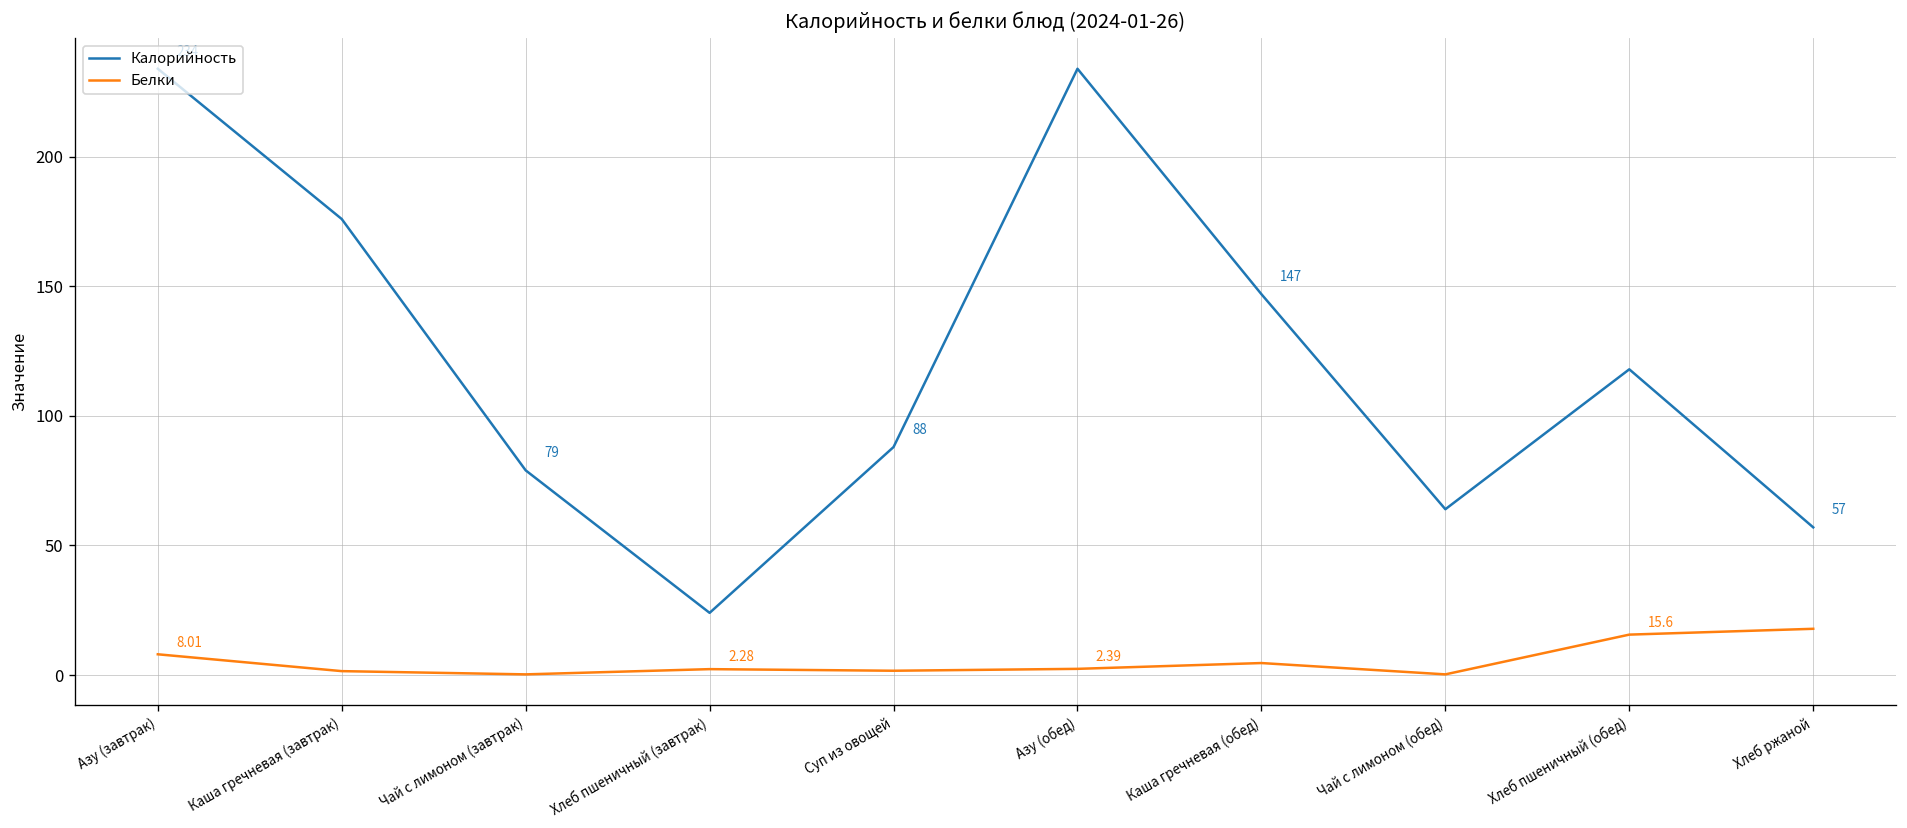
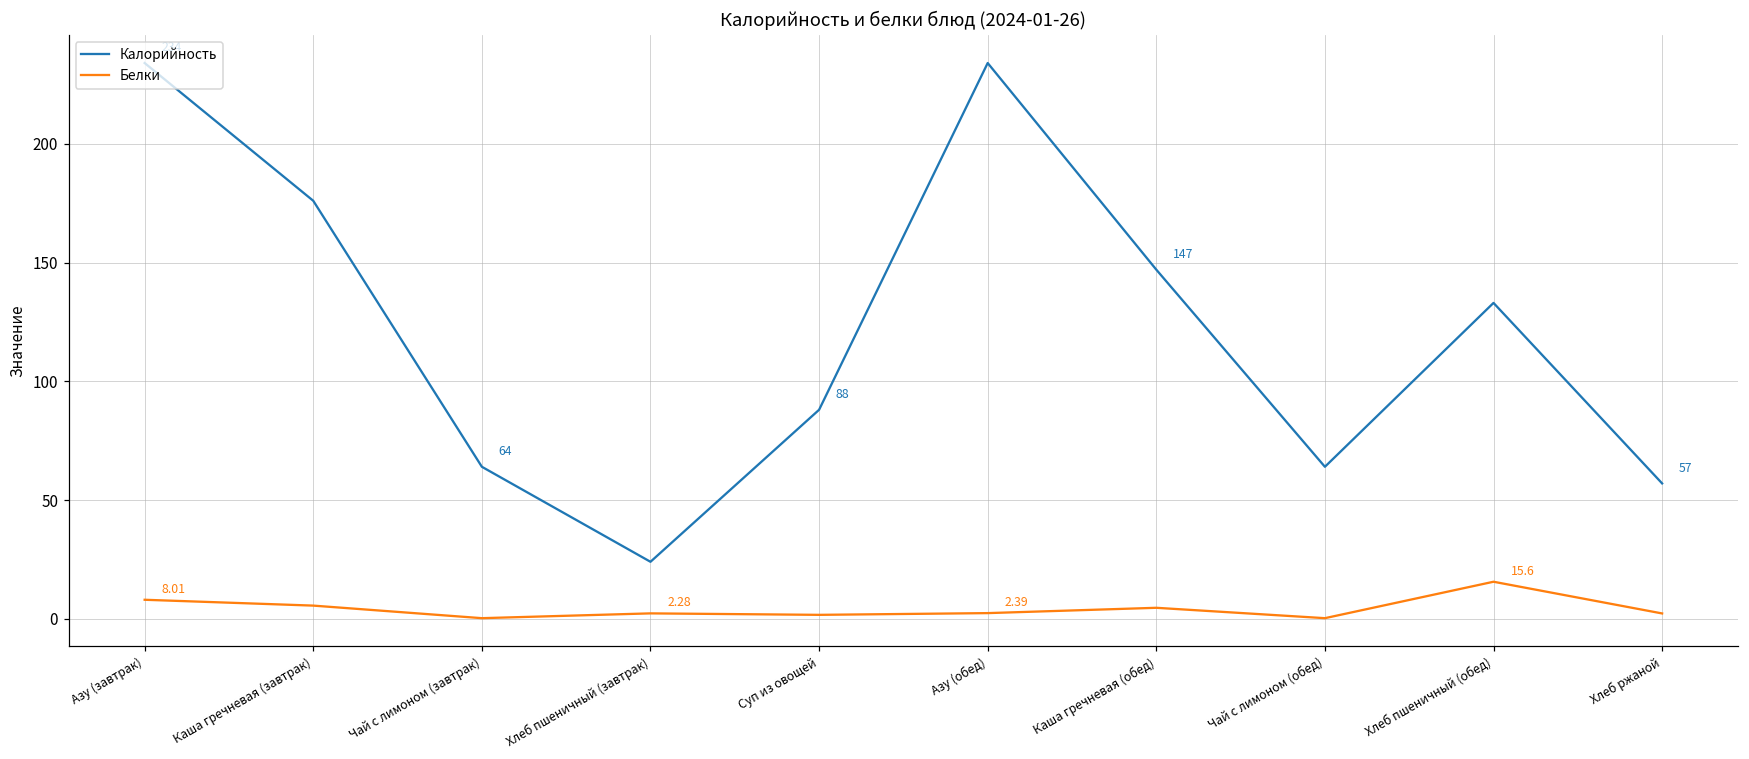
Белки, Каша гречневая (завтрак): 2 -> 6
Калорийность, Чай с лимоном (завтрак): 79 -> 64
Калорийность, Хлеб пшеничный (обед): 118 -> 133
Белки, Хлеб ржаной: 18 -> 2
